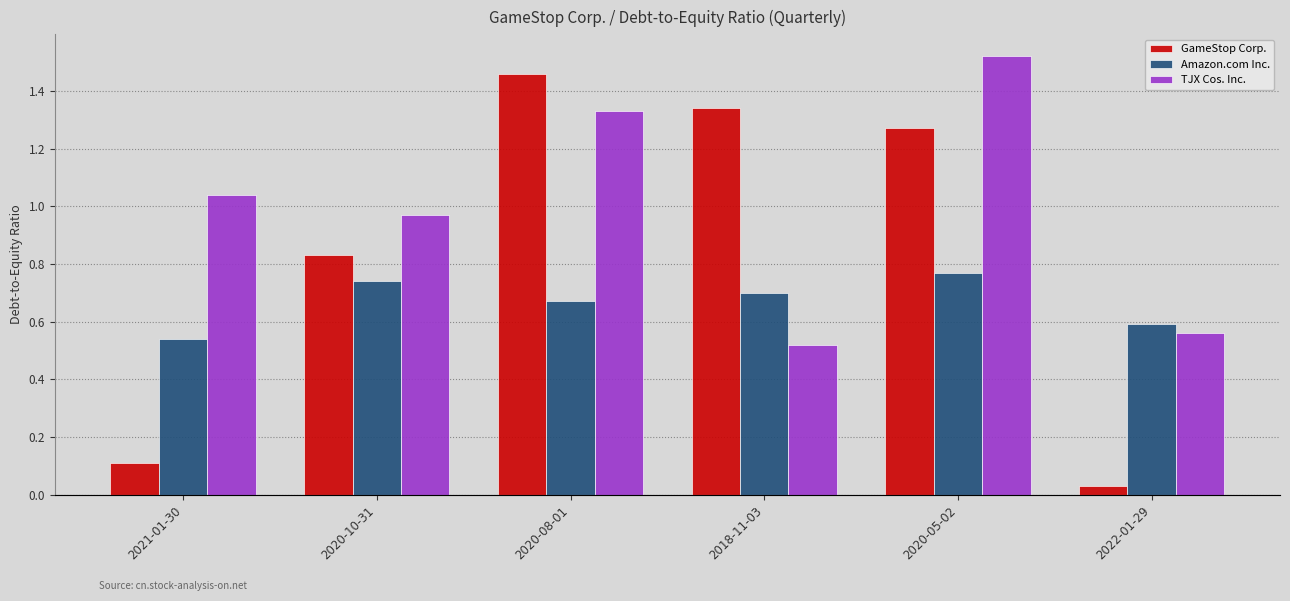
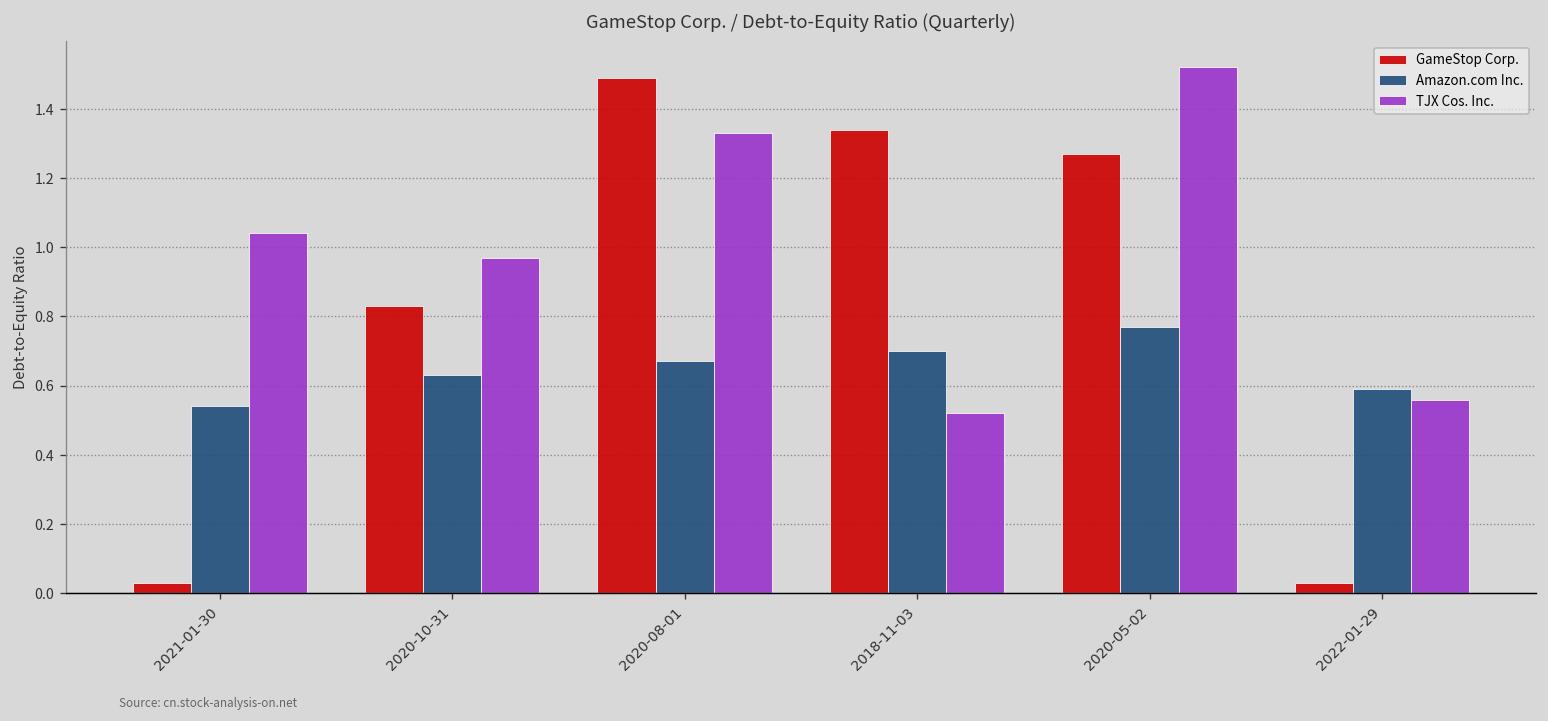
GameStop Corp., 2021-01-30: 0.11 -> 0.03
Amazon.com Inc., 2020-10-31: 0.74 -> 0.63
GameStop Corp., 2020-08-01: 1.46 -> 1.49
